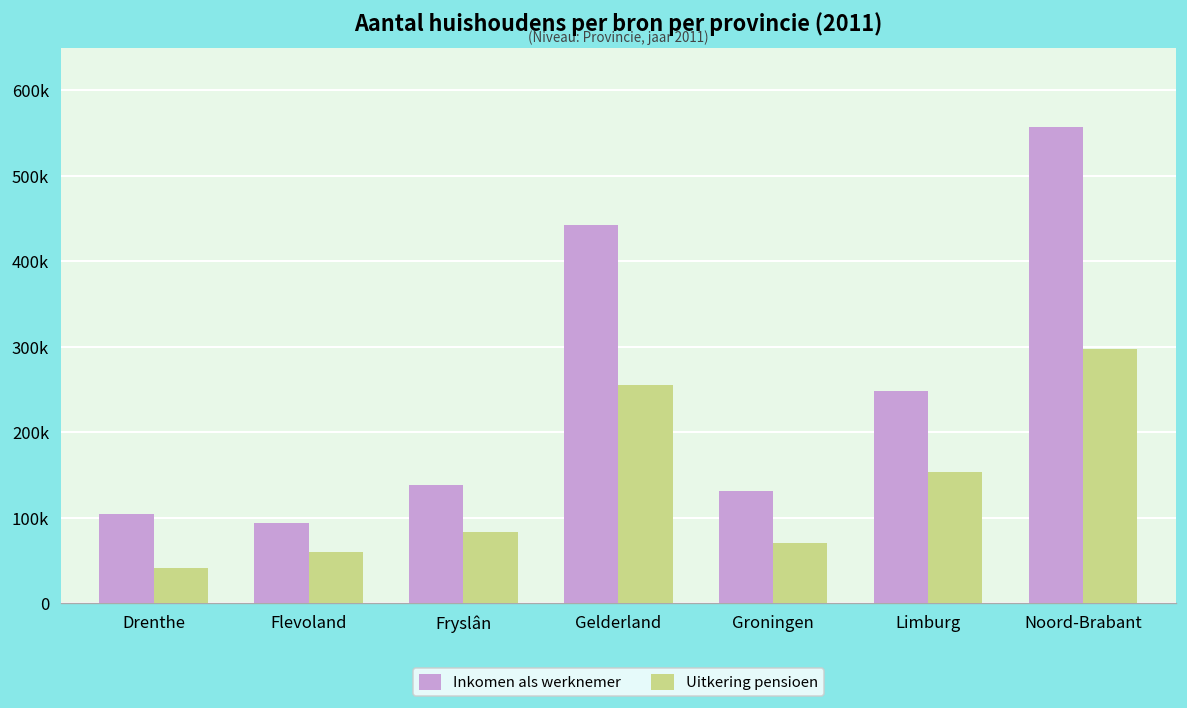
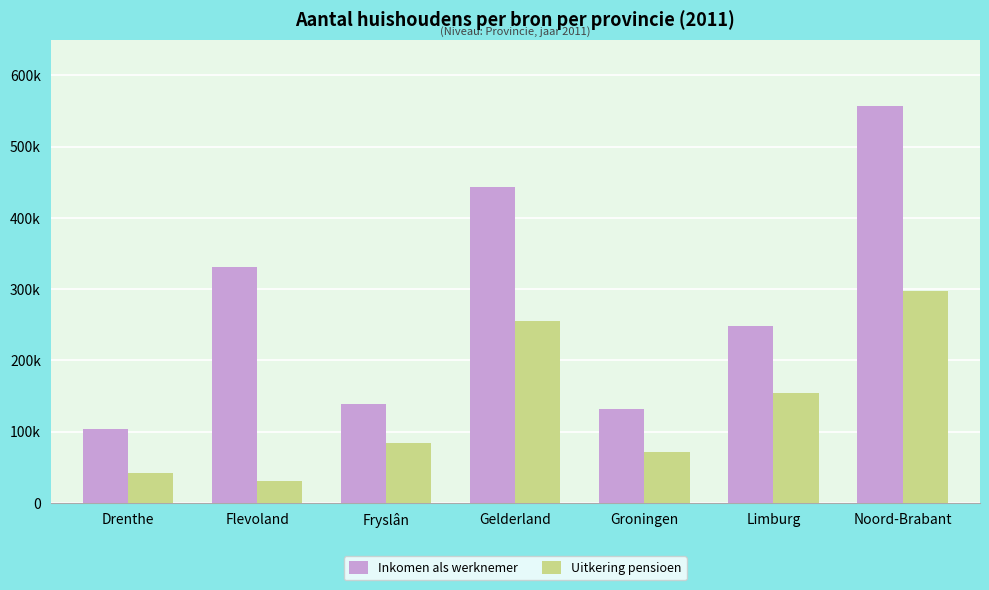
Inkomen als werknemer, Flevoland: 90000 -> 330000
Uitkering pensioen, Flevoland: 60000 -> 30000
